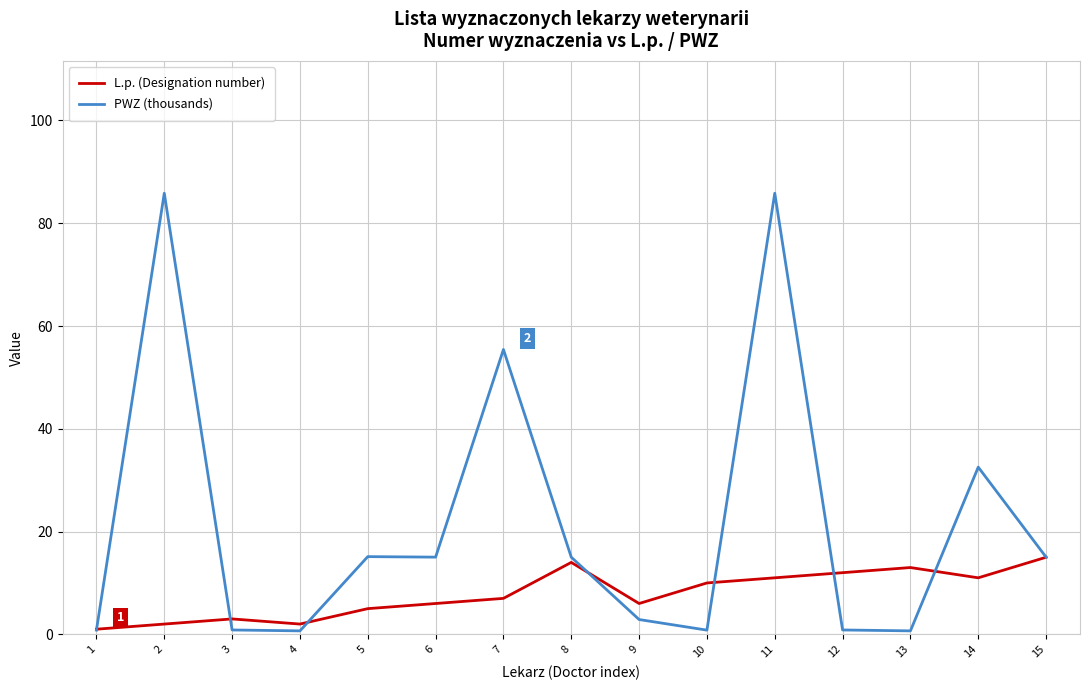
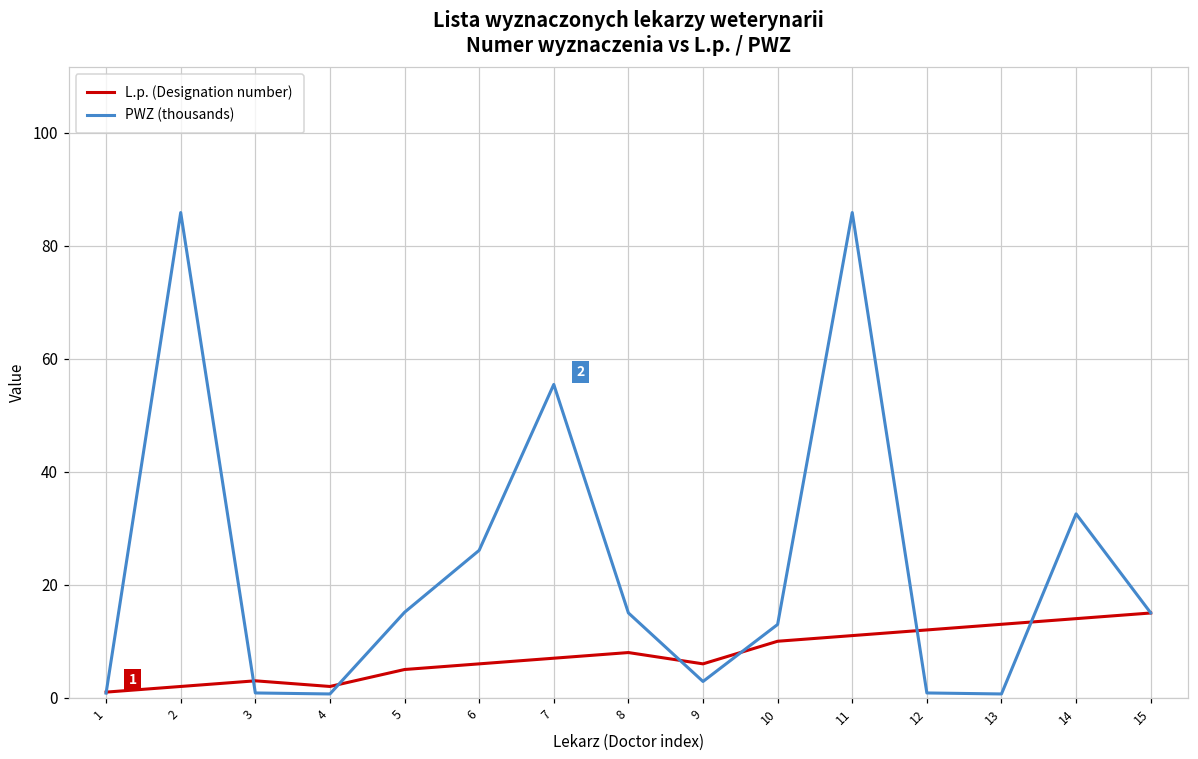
PWZ (thousands), 6: 15 -> 26
L.p. (Designation number), 8: 14 -> 8
PWZ (thousands), 10: 1 -> 13
L.p. (Designation number), 14: 11 -> 14
